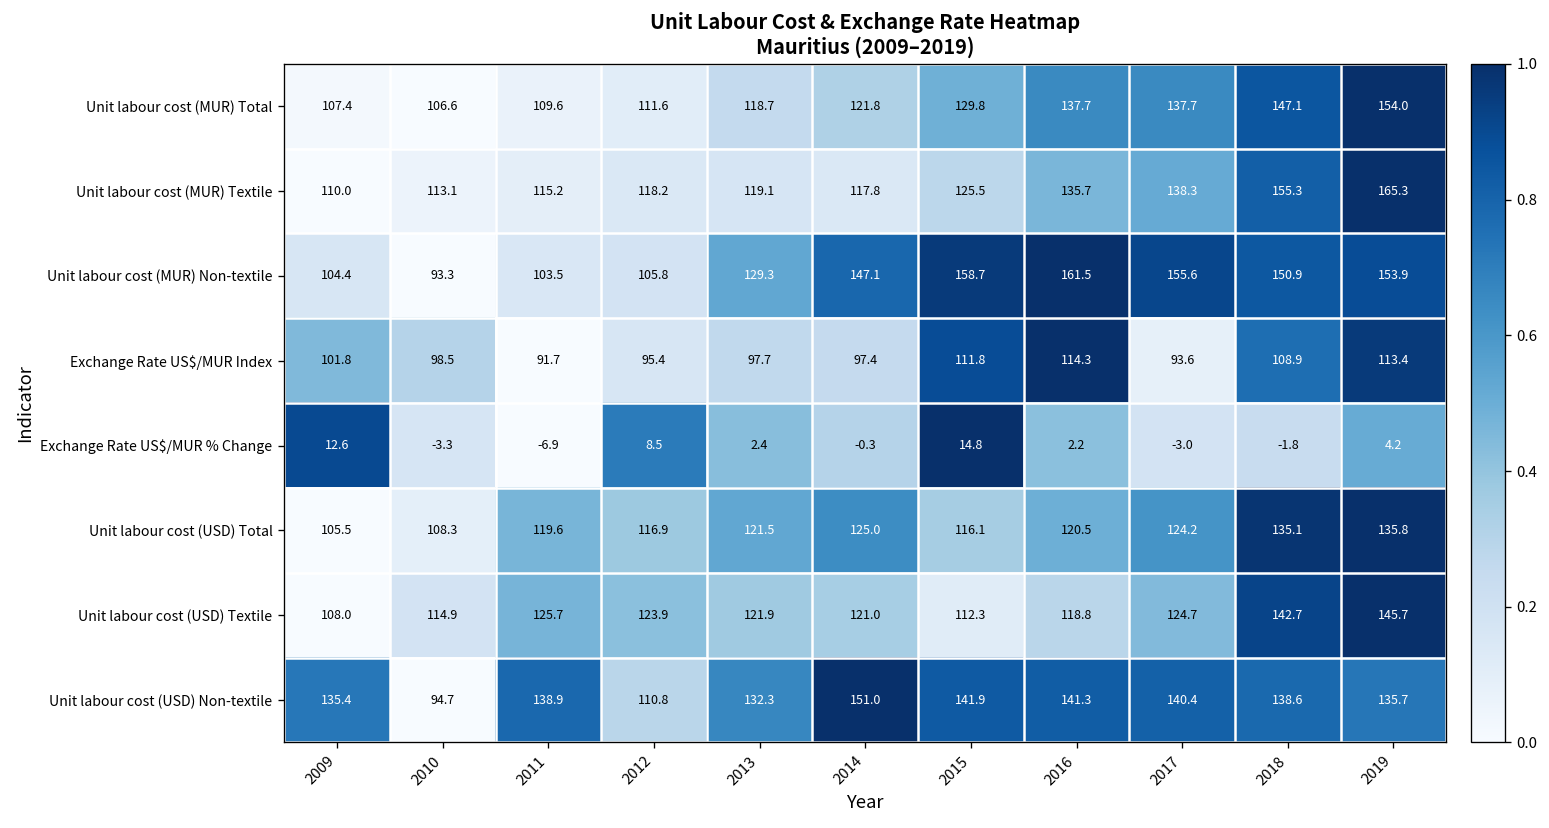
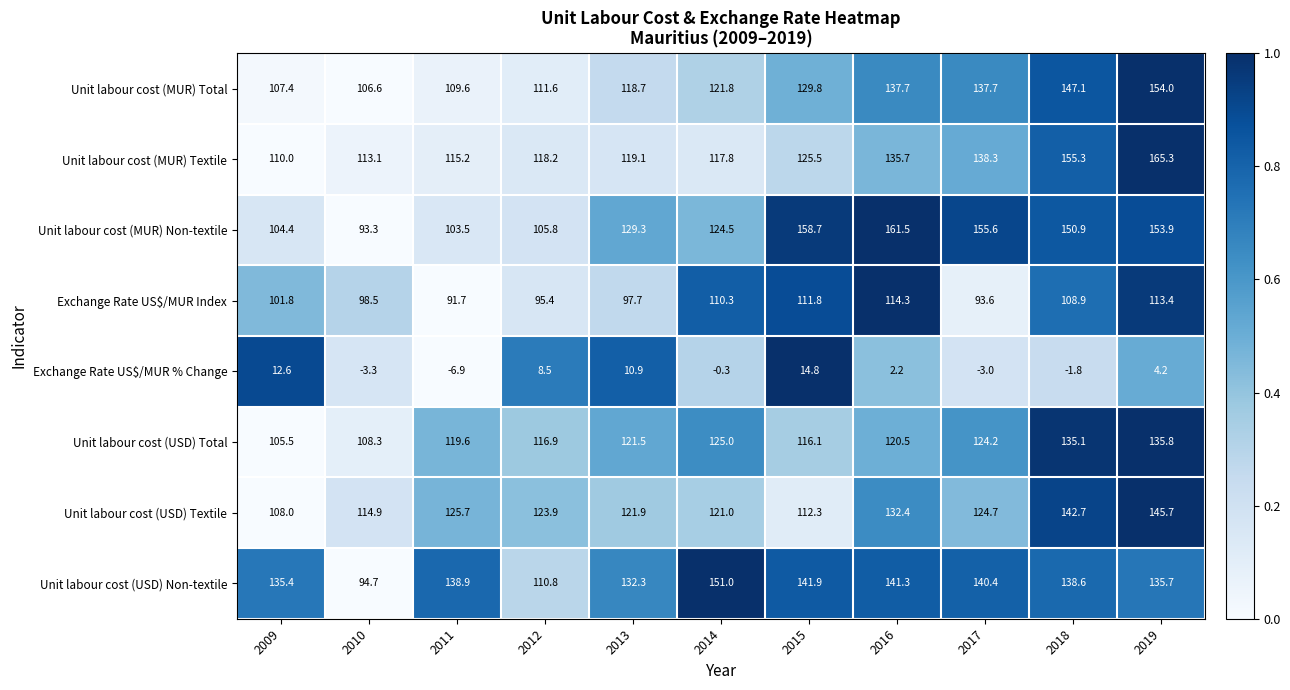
Unit labour cost (MUR) Non-textile, 2014: 147.1 -> 124.5
Exchange Rate US$/MUR Index, 2014: 97.4 -> 110.3
Exchange Rate US$/MUR % Change, 2013: 2.4 -> 10.9
Unit labour cost (USD) Textile, 2016: 118.8 -> 132.4
